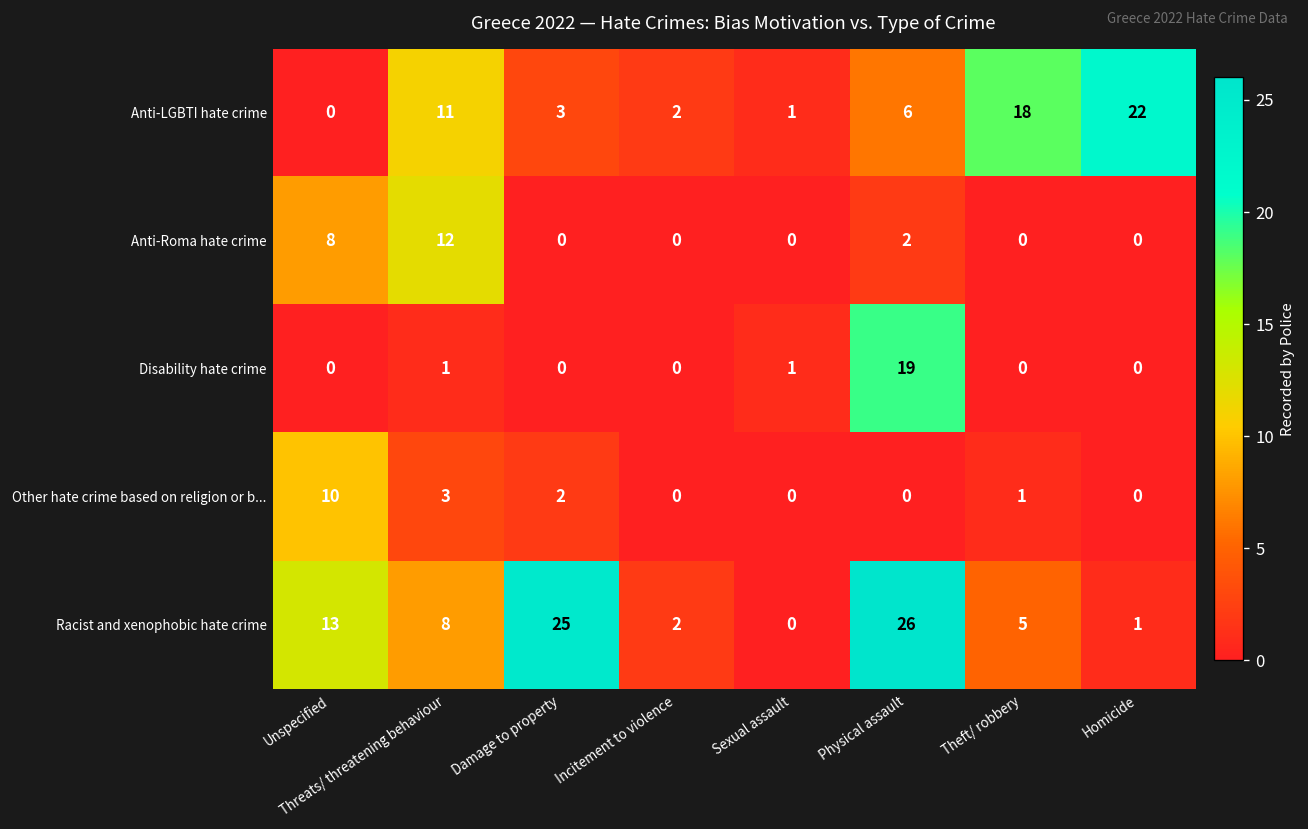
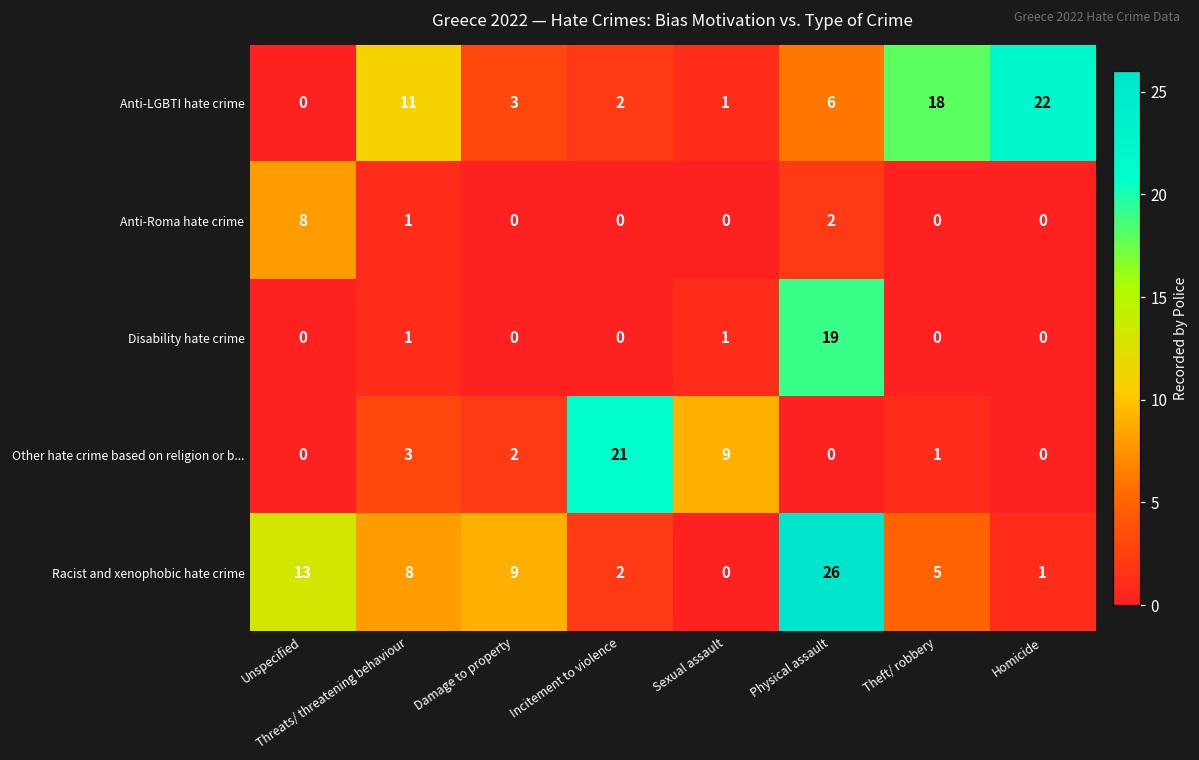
Anti-Roma hate crime, Threats/ threatening behaviour: 12 -> 1
Other hate crime based on religion or b..., Unspecified: 10 -> 0
Other hate crime based on religion or b..., Incitement to violence: 0 -> 21
Other hate crime based on religion or b..., Sexual assault: 0 -> 9
Racist and xenophobic hate crime, Damage to property: 25 -> 9
